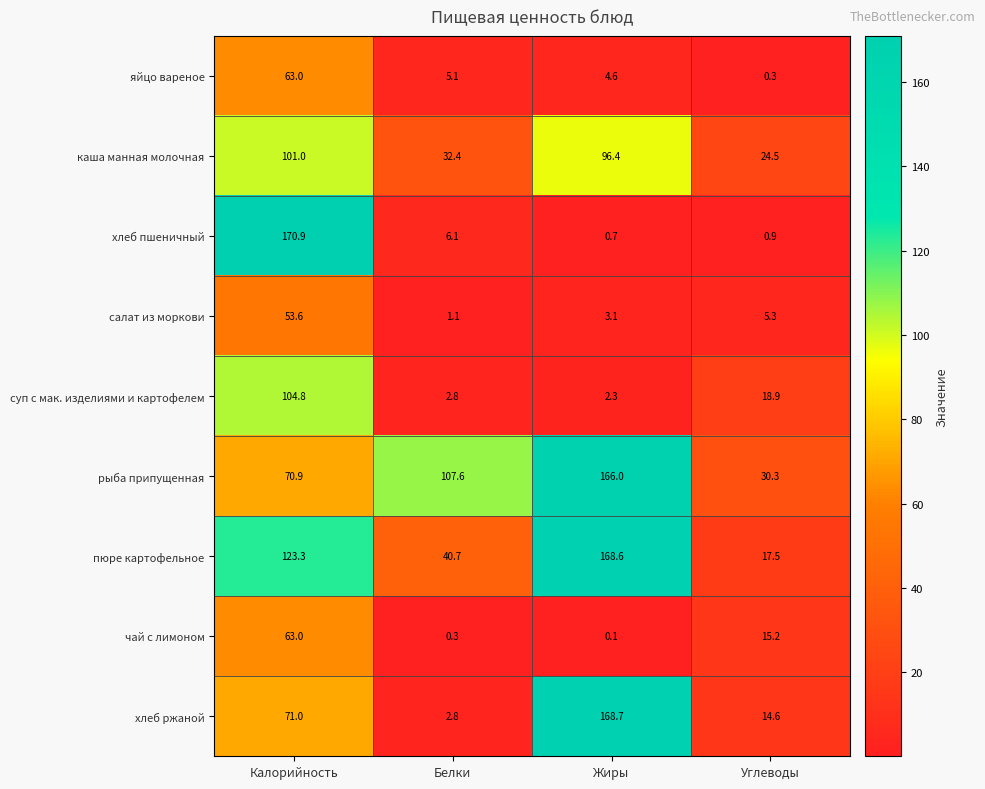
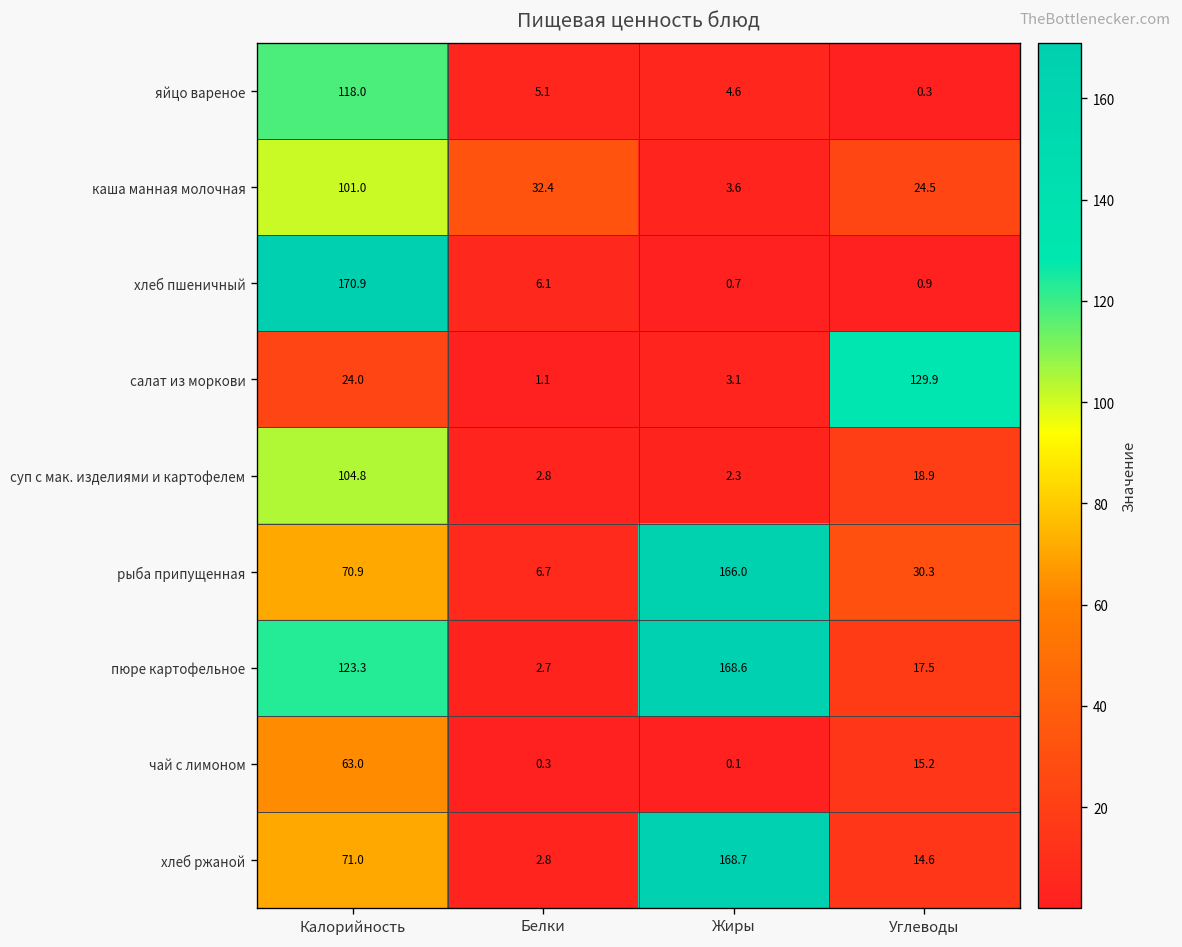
яйцо вареное, Калорийность: 63.0 -> 118.0
каша манная молочная, Жиры: 96.4 -> 3.6
салат из моркови, Калорийность: 53.6 -> 24.0
салат из моркови, Углеводы: 5.3 -> 129.9
рыба припущенная, Белки: 107.6 -> 6.7
пюре картофельное, Белки: 40.7 -> 2.7
